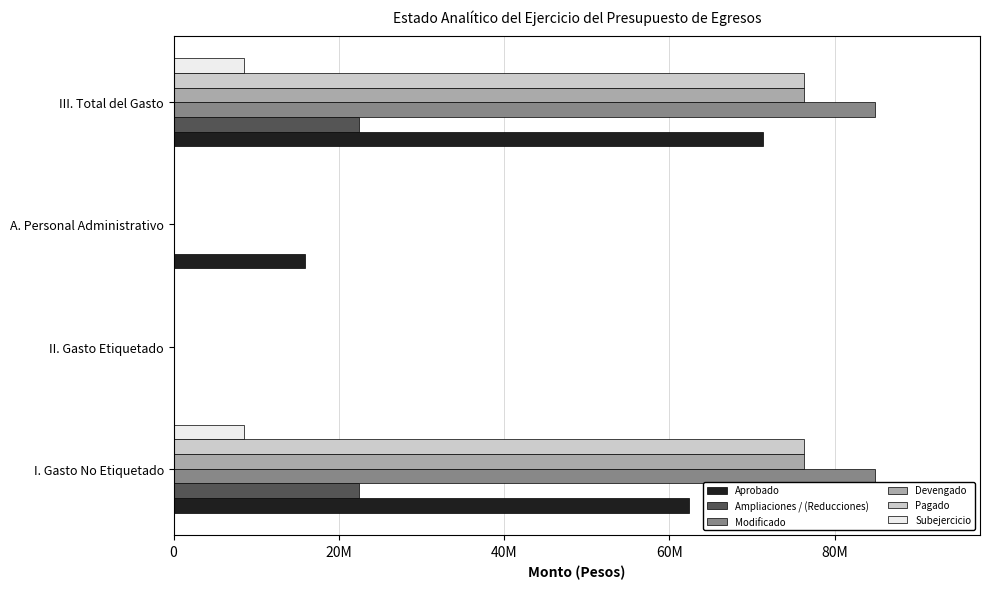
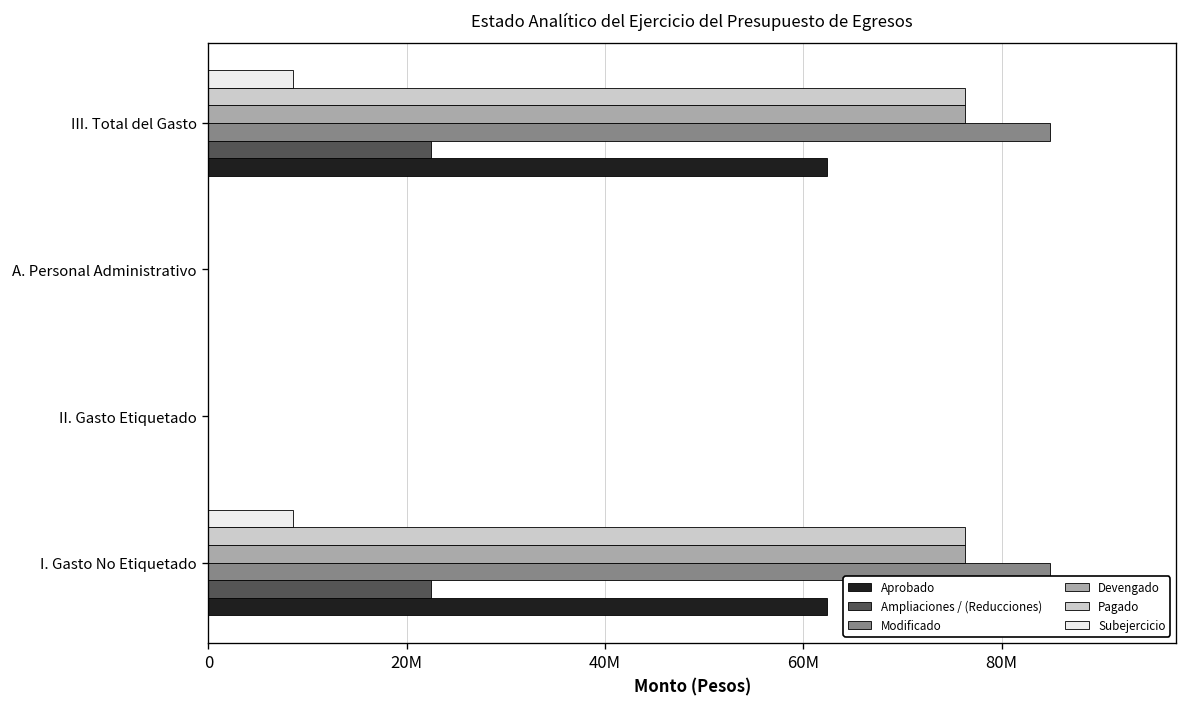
Aprobado, III. Total del Gasto: 71000000 -> 62000000
Aprobado, A. Personal Administrativo: 16000000 -> 0
